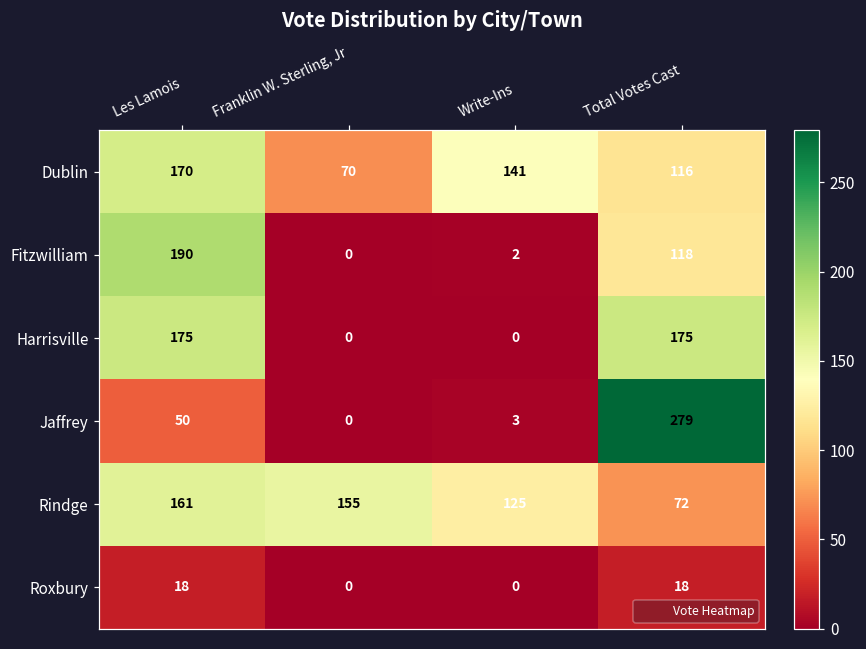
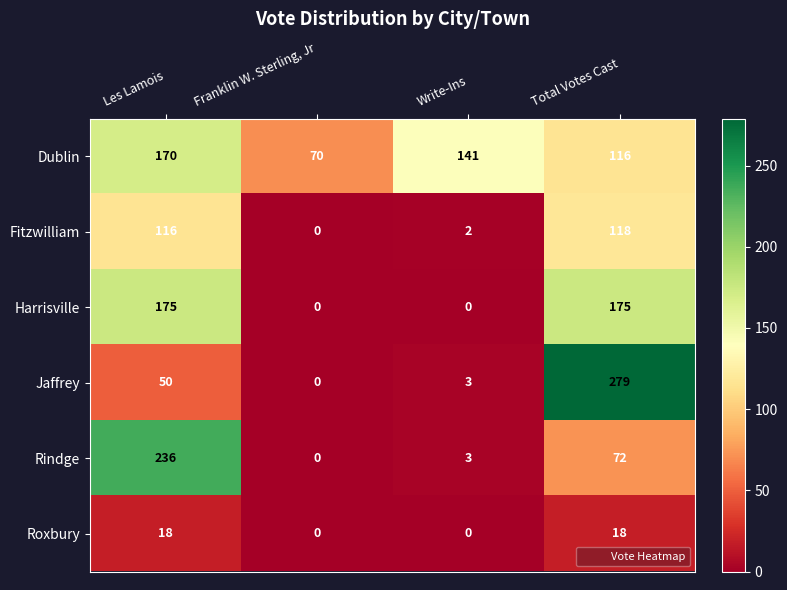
Fitzwilliam, Les Lamois: 190 -> 116
Rindge, Les Lamois: 161 -> 236
Rindge, Franklin W. Sterling, Jr: 155 -> 0
Rindge, Write-Ins: 125 -> 3
